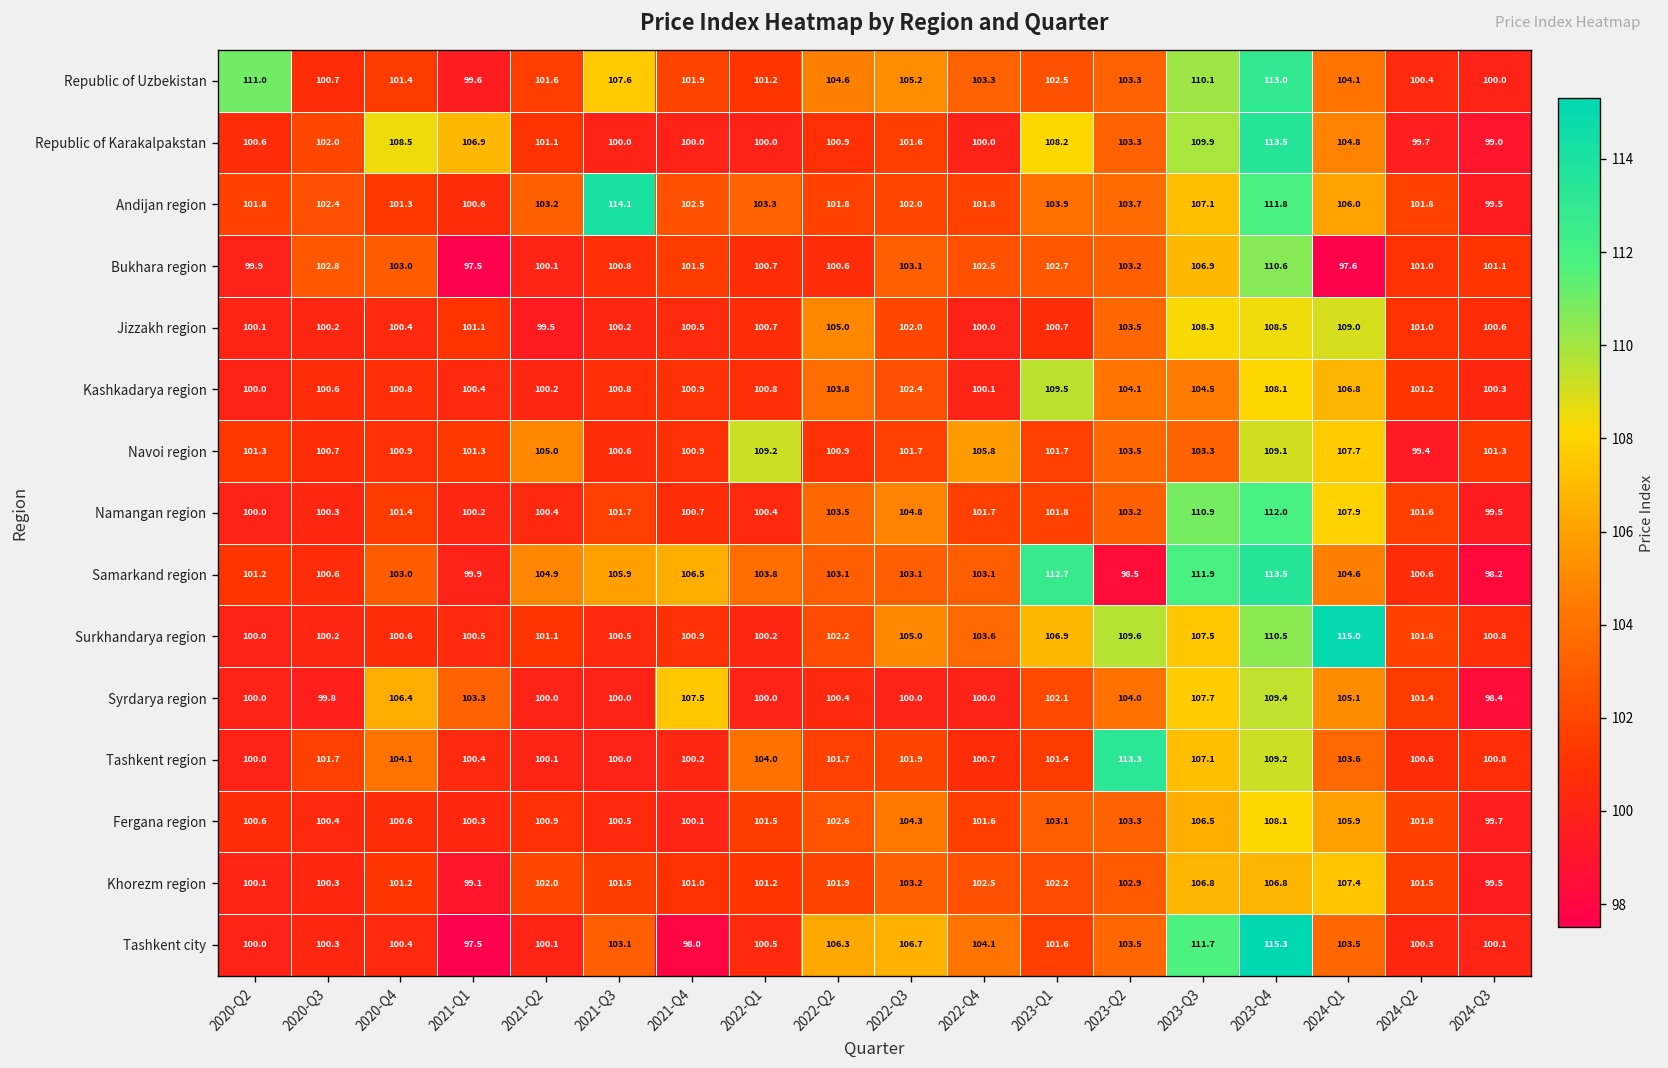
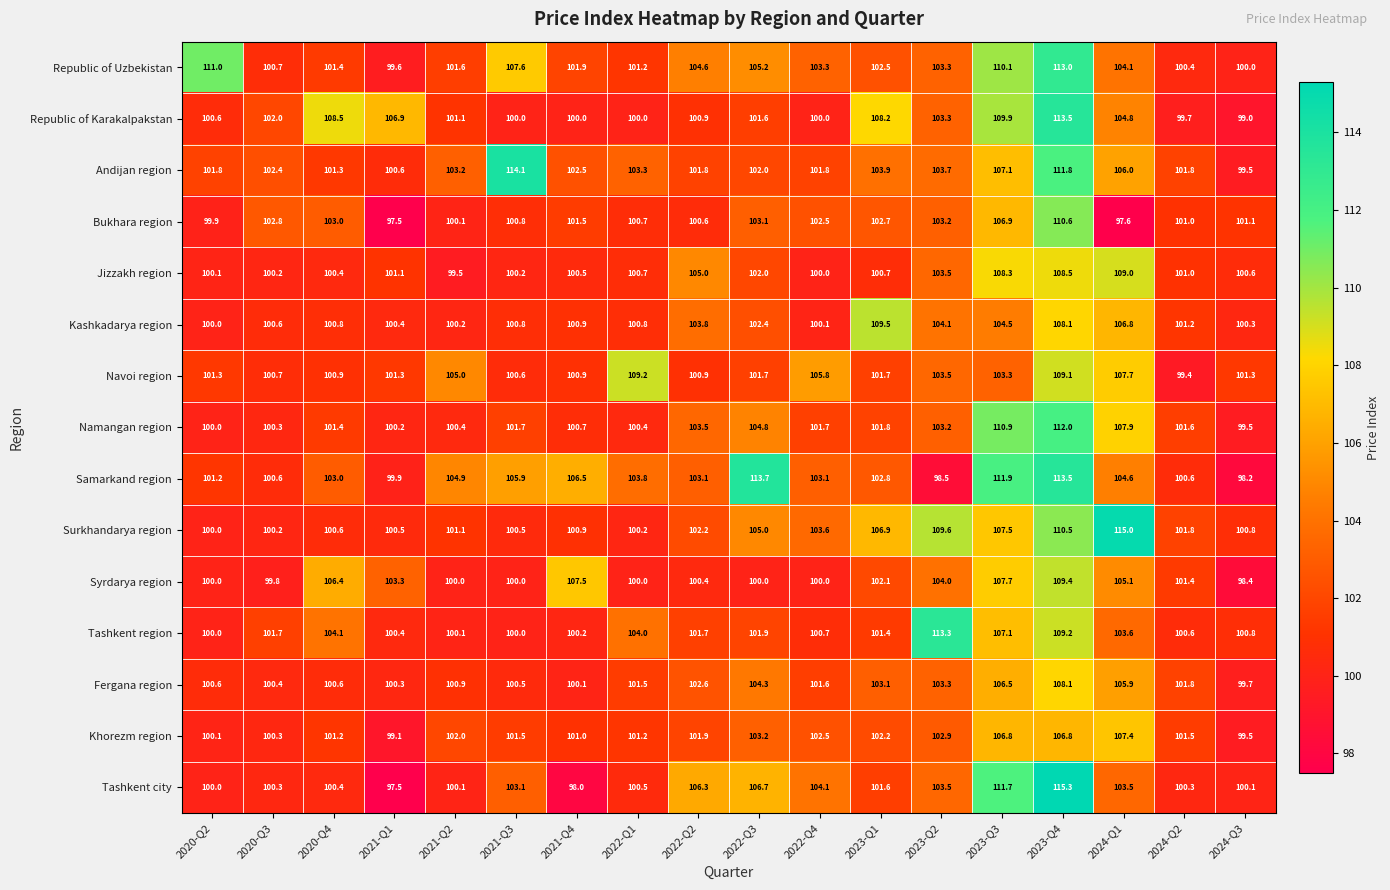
Samarkand region, 2022-Q3: 103.1 -> 113.7
Samarkand region, 2023-Q1: 112.7 -> 102.8
